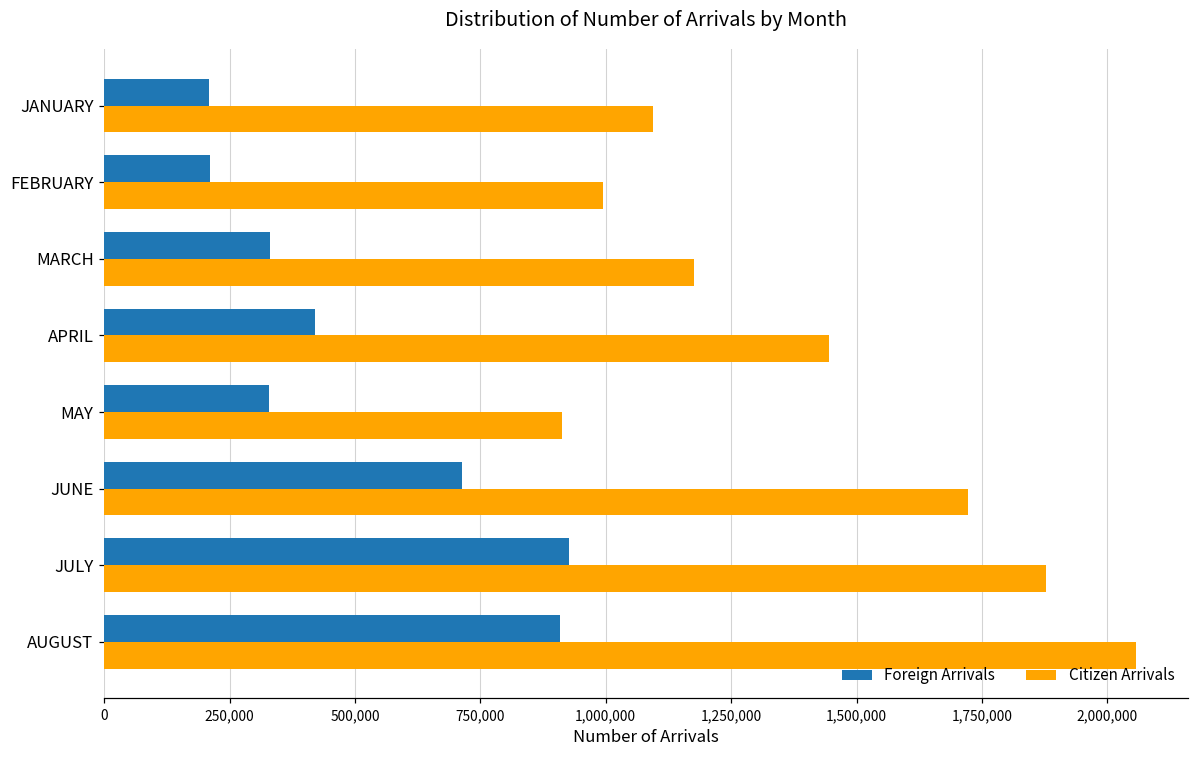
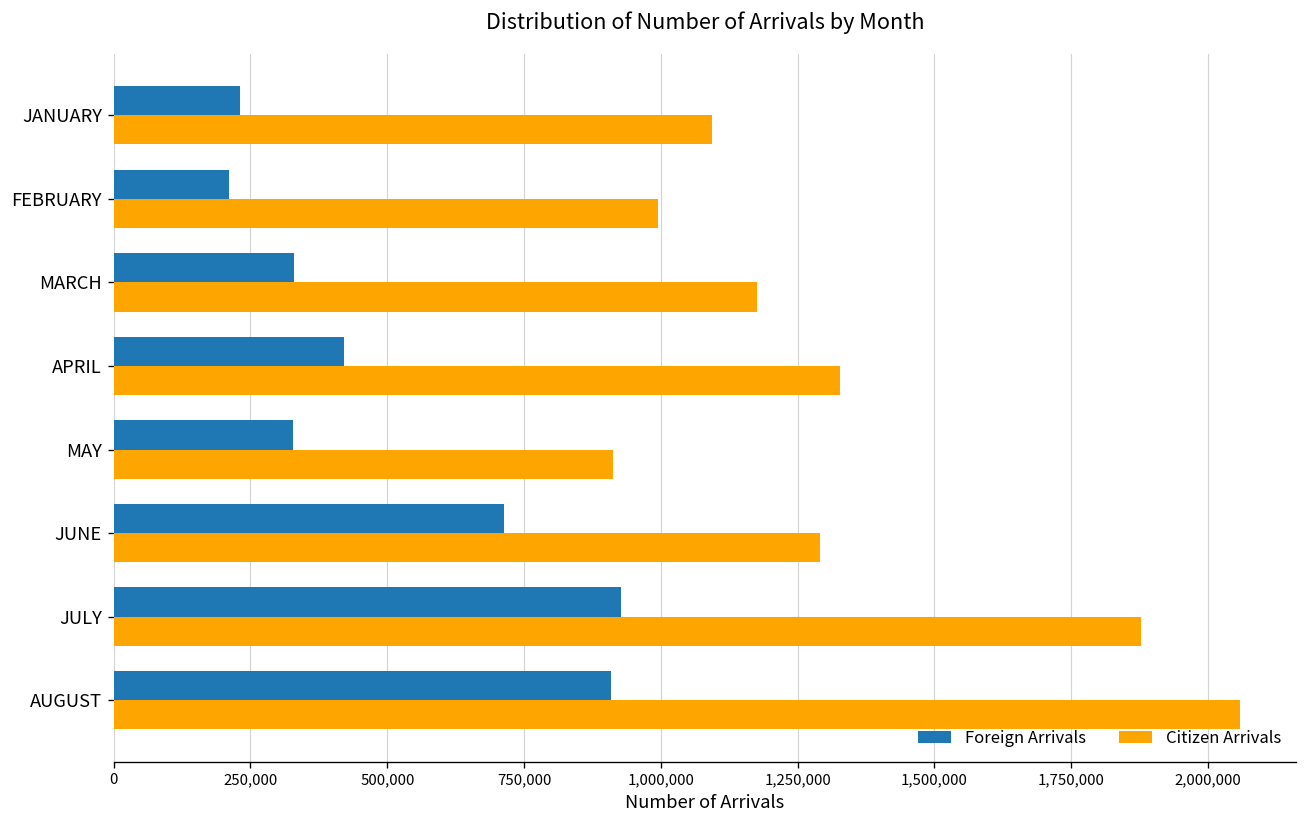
Foreign Arrivals, JANUARY: 210,000 -> 230,000
Citizen Arrivals, APRIL: 1,440,000 -> 1,330,000
Citizen Arrivals, JUNE: 1,720,000 -> 1,290,000
